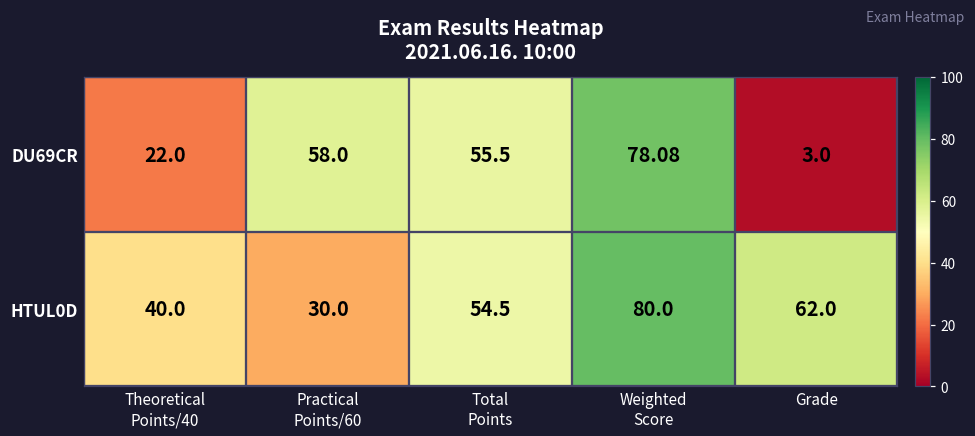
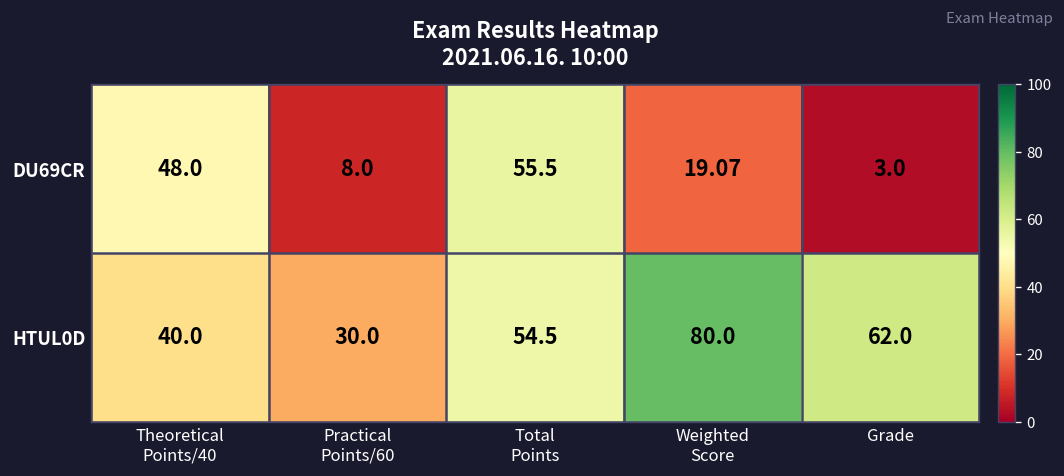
DU69CR, Theoretical Points/40: 22.0 -> 48.0
DU69CR, Practical Points/60: 58.0 -> 8.0
DU69CR, Weighted Score: 78.08 -> 19.07
